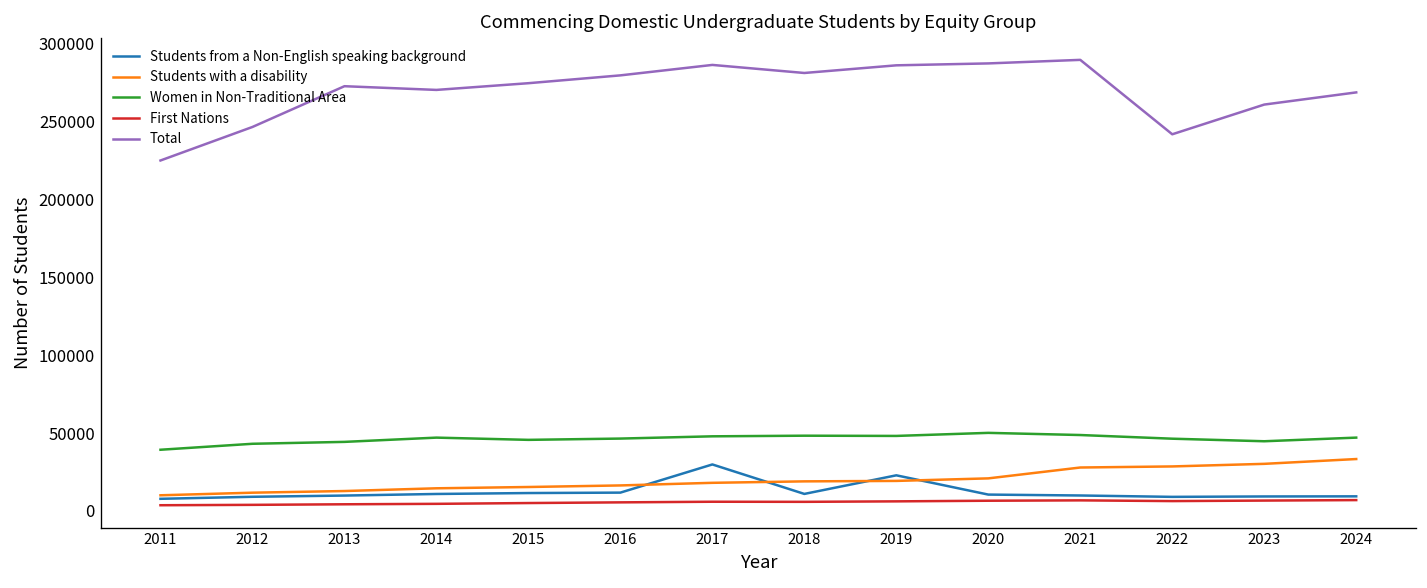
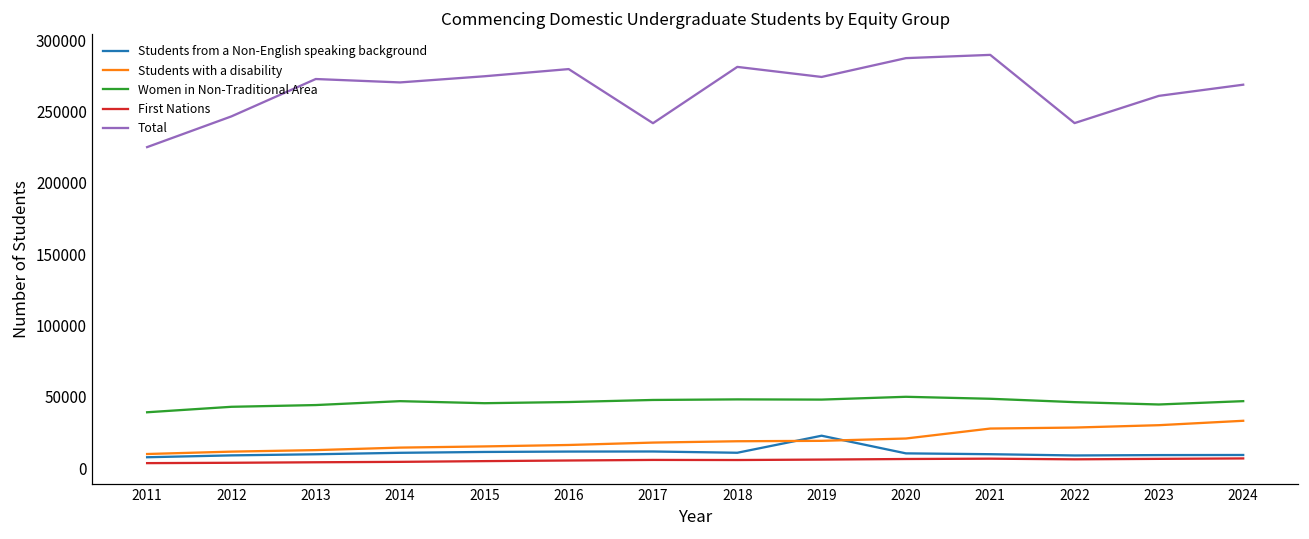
Students from a Non-English speaking background, 2017: 30000 -> 12000
Total, 2017: 286000 -> 242000
Total, 2019: 286000 -> 274000
